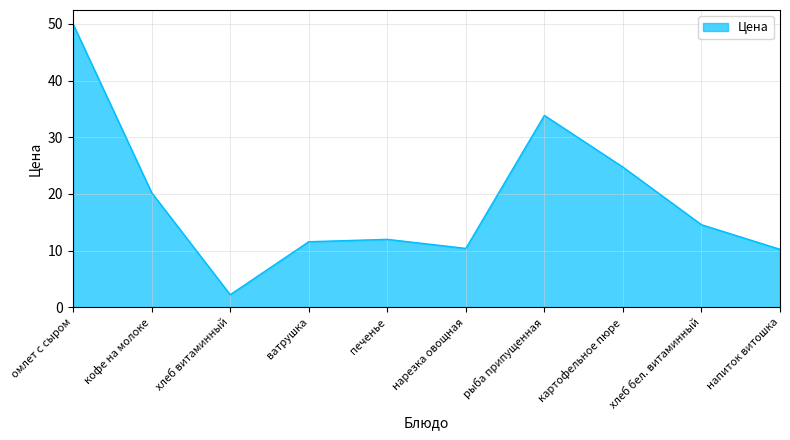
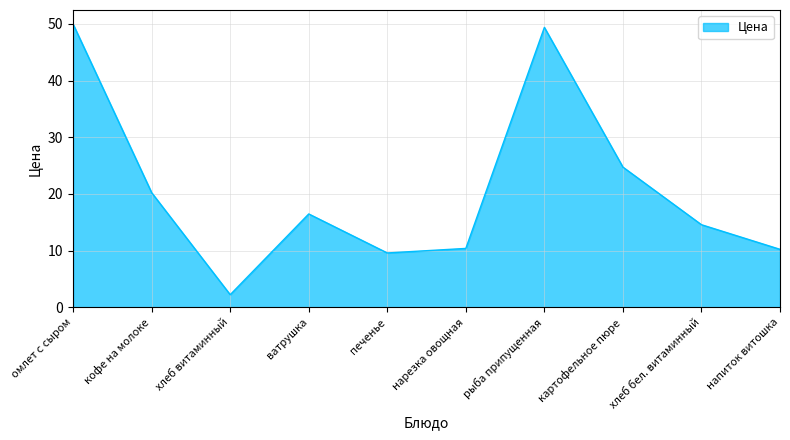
ватрушка: 12 -> 16
печенье: 12 -> 10
рыба припущенная: 34 -> 49
